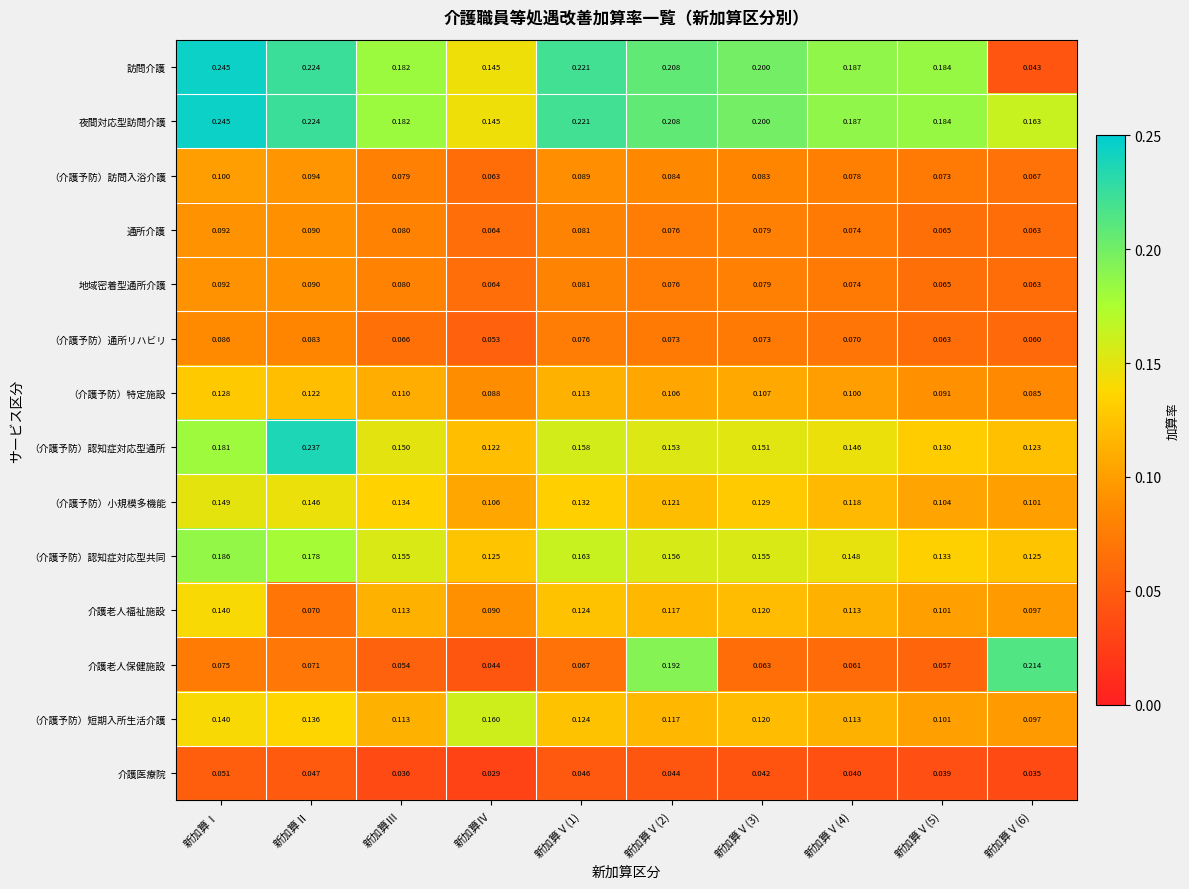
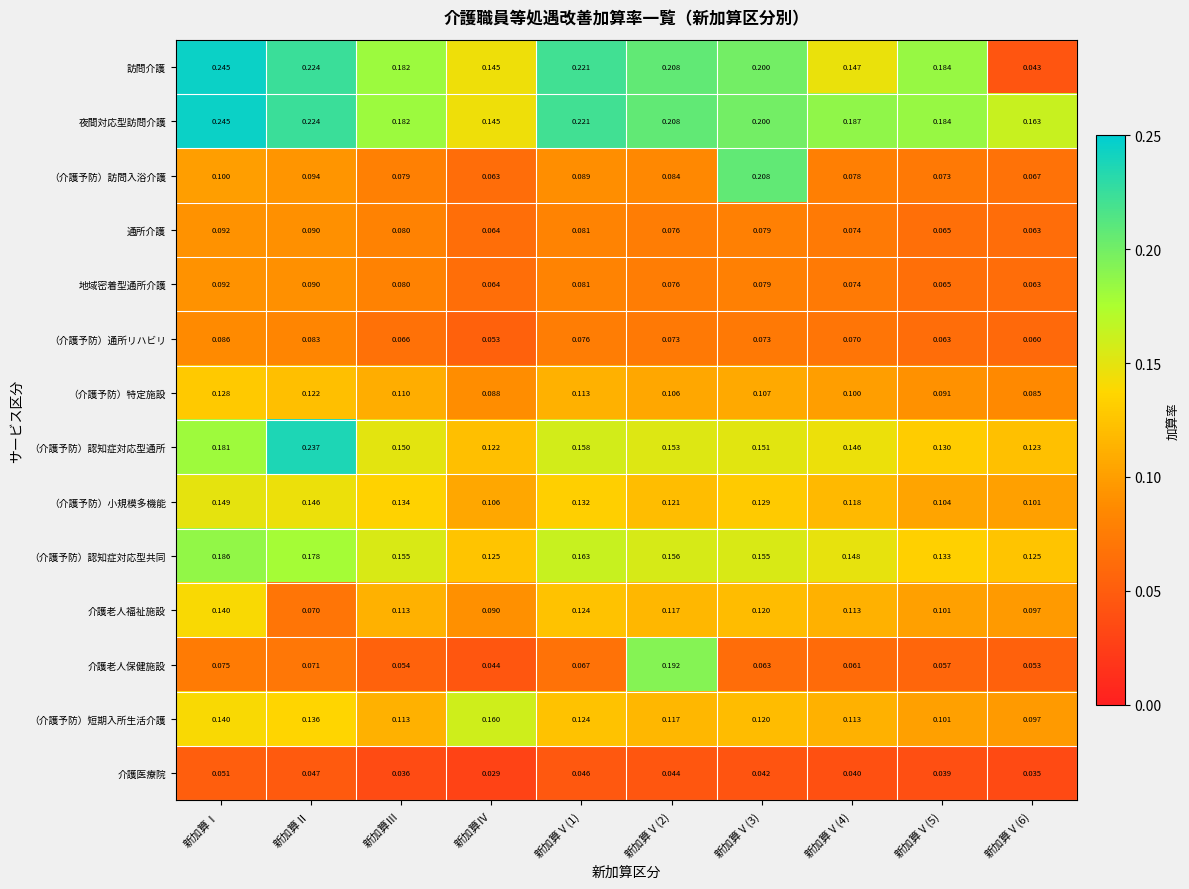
訪問介護, 新加算Ⅴ(4): 0.187 -> 0.147
（介護予防）訪問入浴介護, 新加算Ⅴ(3): 0.083 -> 0.208
介護老人保健施設, 新加算Ⅴ(6): 0.214 -> 0.053
